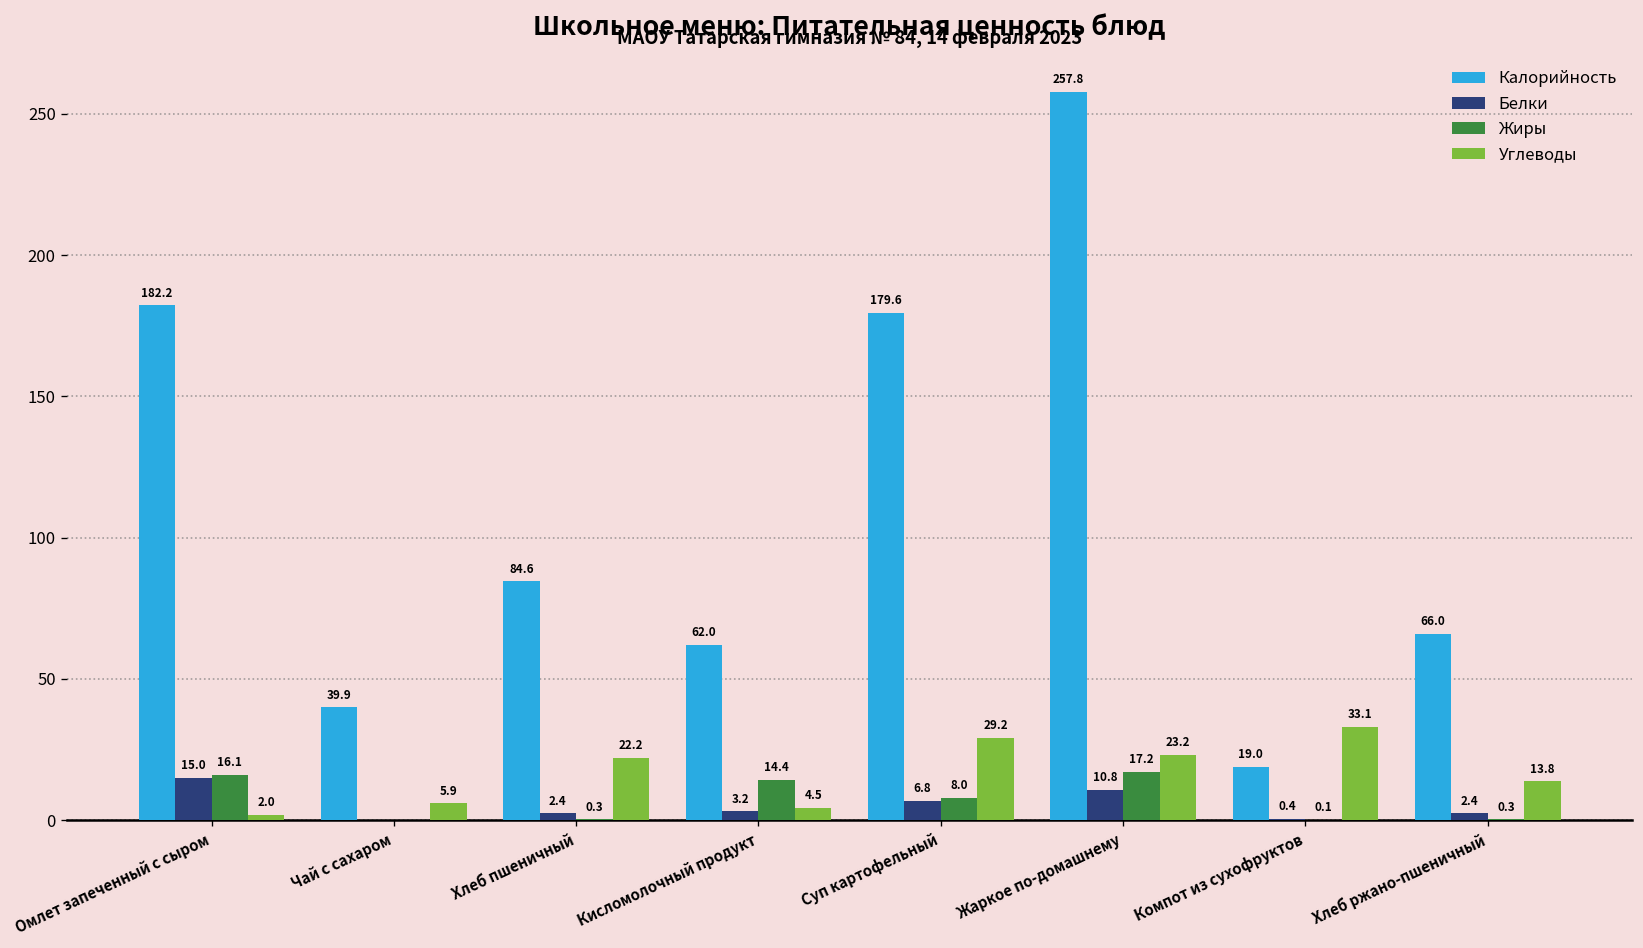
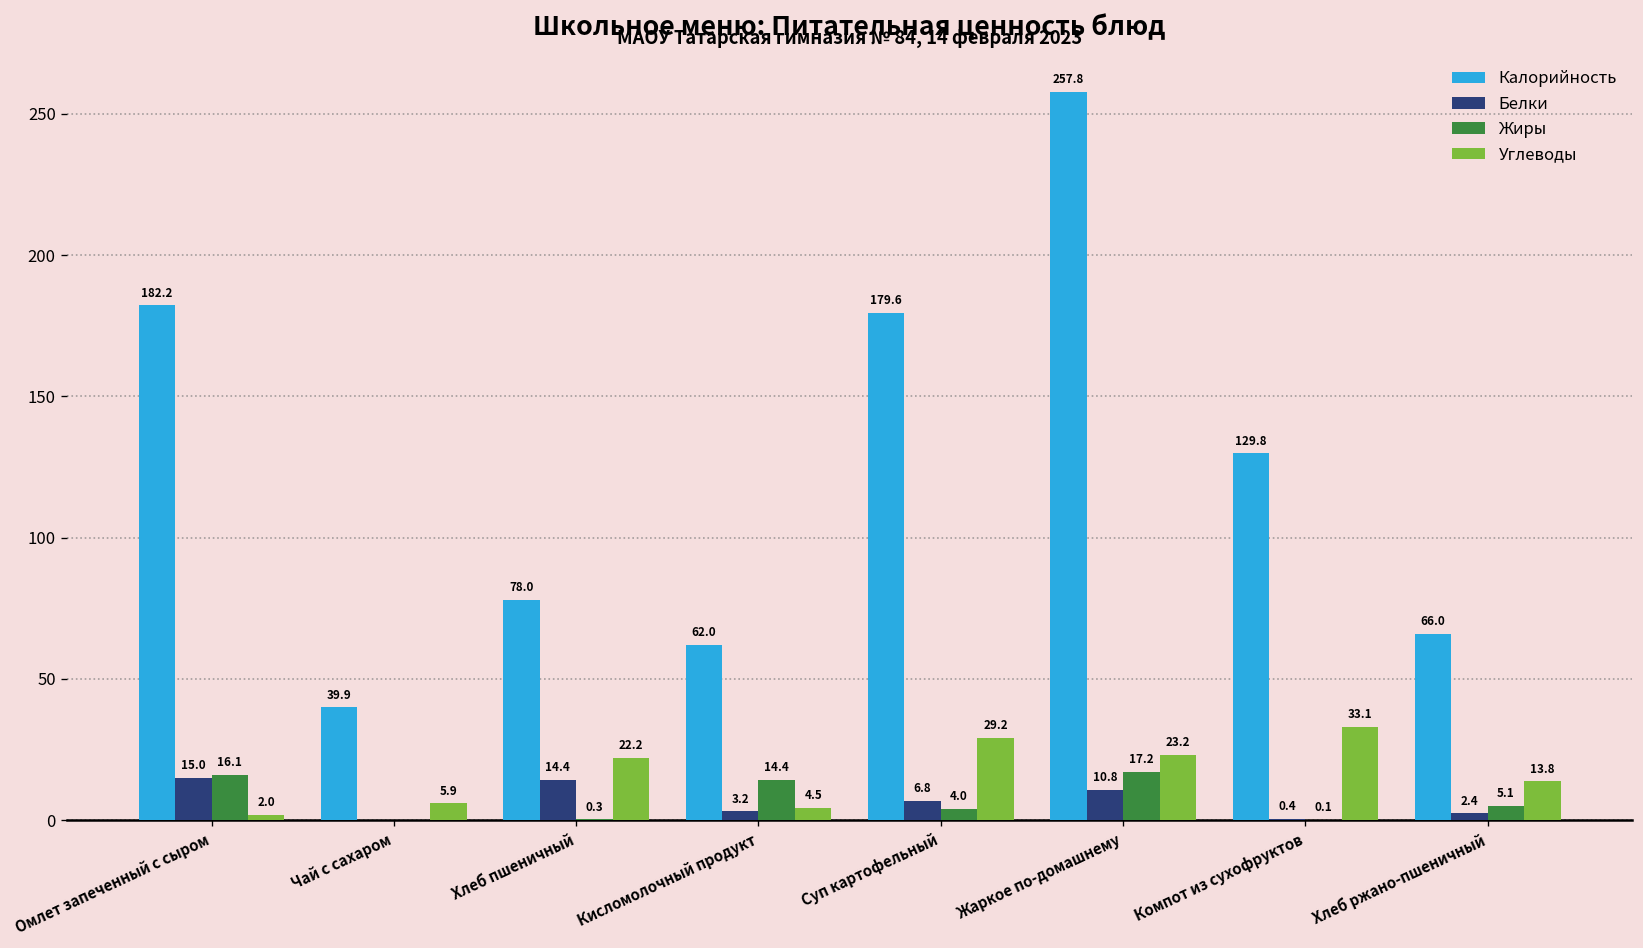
Калорийность, Хлеб пшеничный: 84.6 -> 78.0
Белки, Хлеб пшеничный: 2.4 -> 14.4
Жиры, Суп картофельный: 8.0 -> 4.0
Калорийность, Компот из сухофруктов: 19.0 -> 129.8
Жиры, Хлеб ржано-пшеничный: 0.3 -> 5.1
